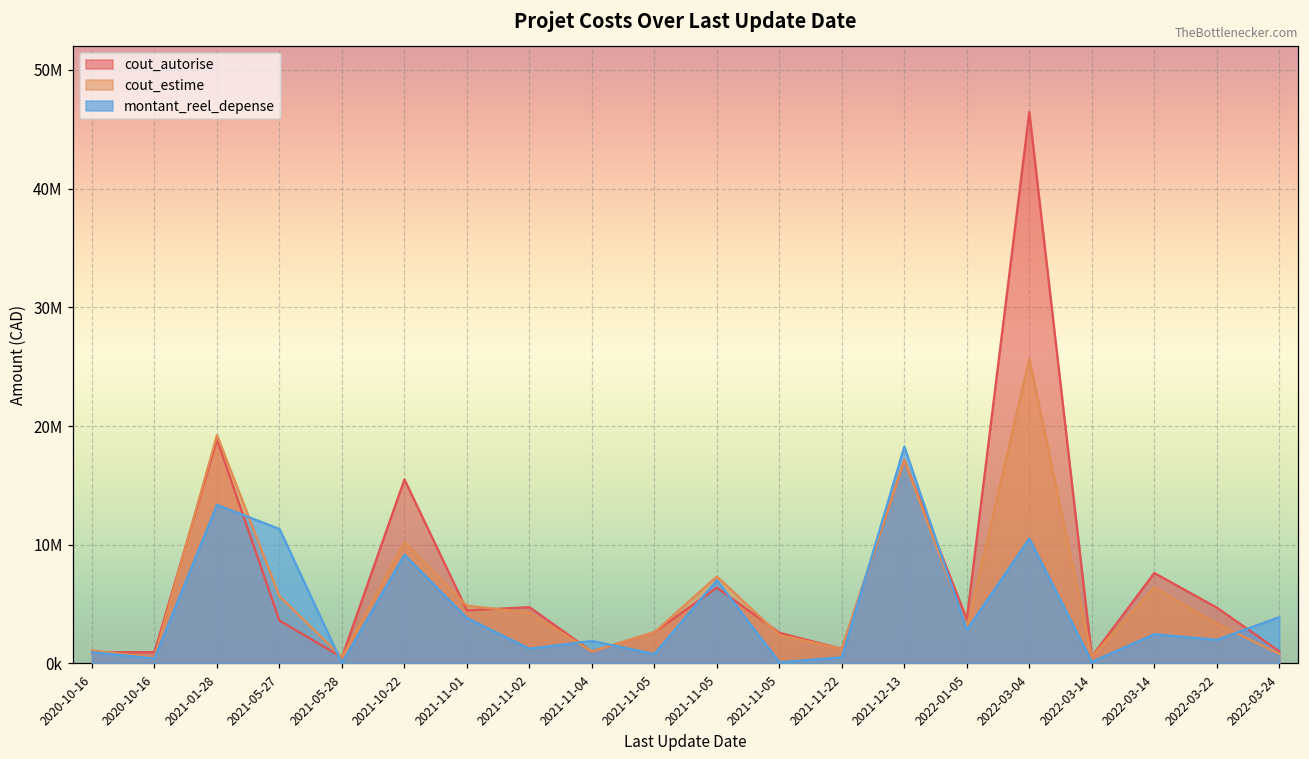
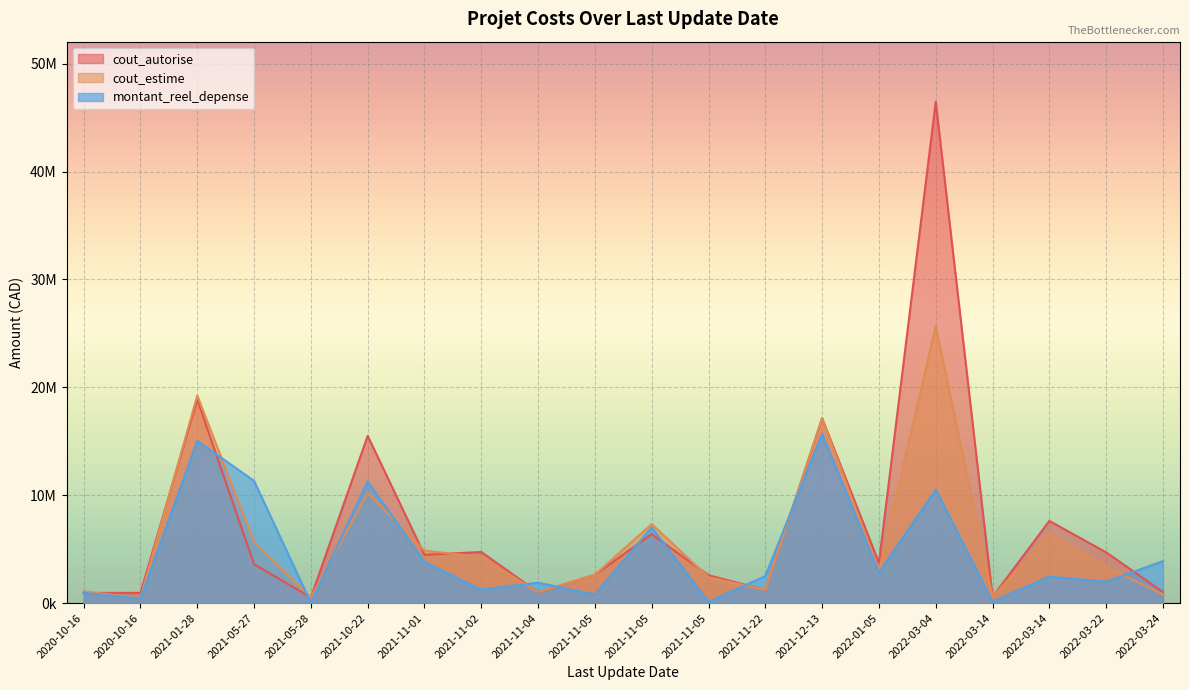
montant_reel_depense, 2021-01-28: 13300000 -> 15000000
montant_reel_depense, 2021-10-22: 9200000 -> 11300000
montant_reel_depense, 2021-11-22: 500000 -> 2500000
montant_reel_depense, 2021-12-13: 18300000 -> 15700000
